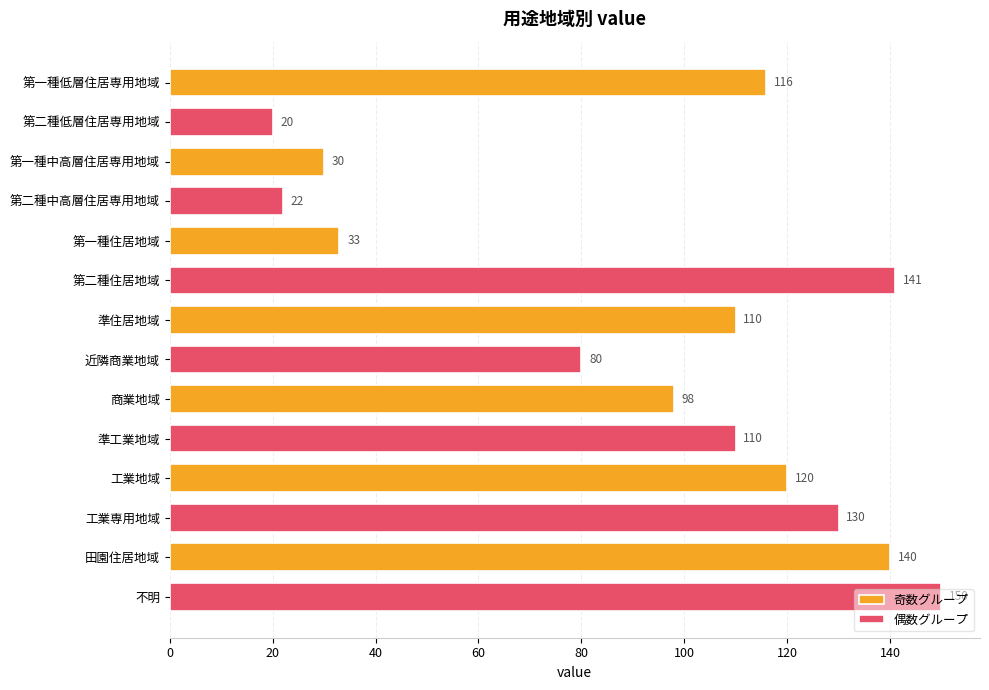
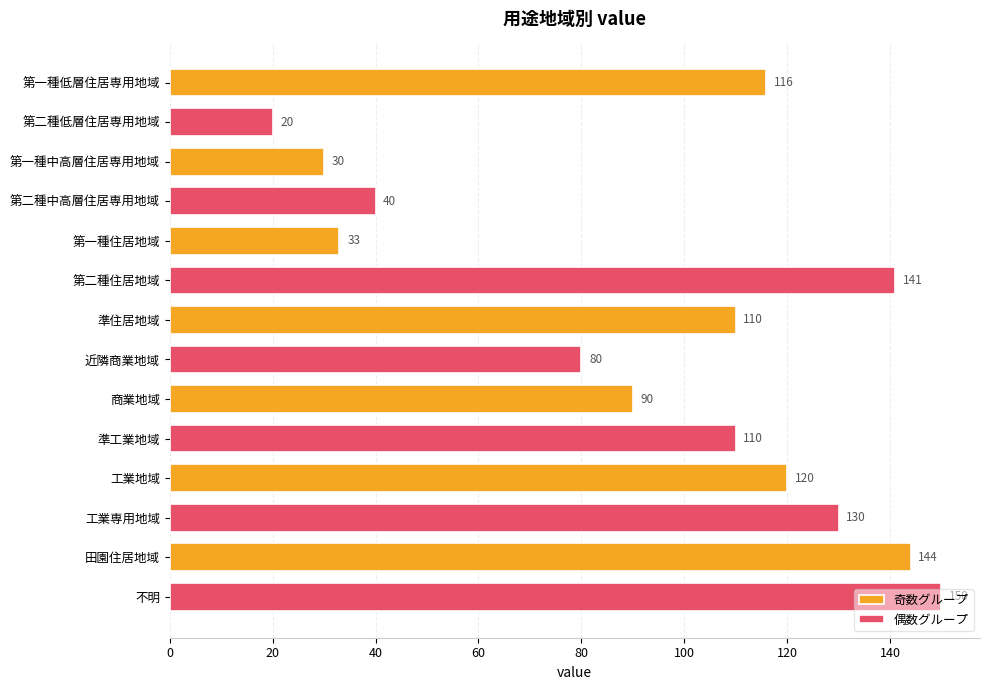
偶数グループ, 第二種中高層住居専用地域: 22 -> 40
奇数グループ, 商業地域: 98 -> 90
奇数グループ, 田園住居地域: 140 -> 144
